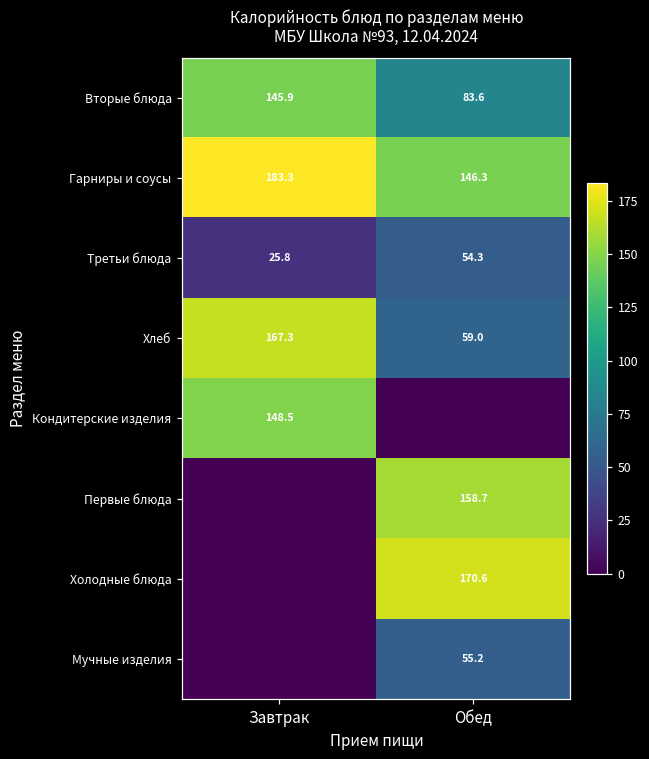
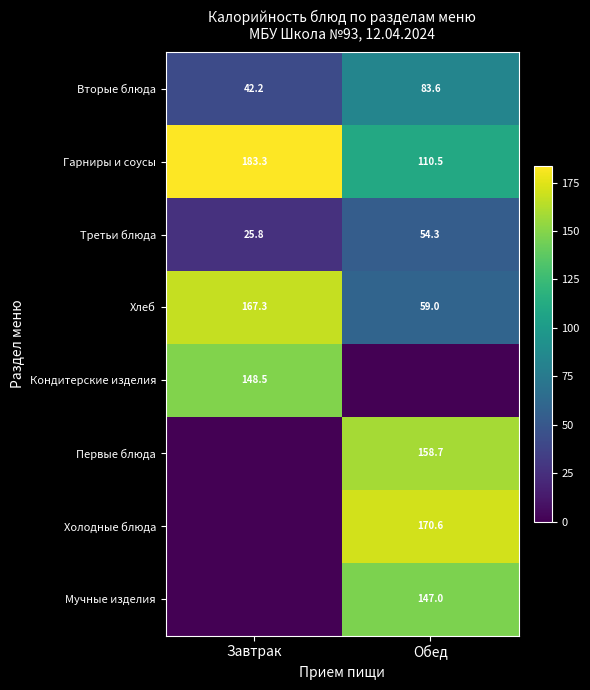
Вторые блюда, Завтрак: 145.9 -> 42.2
Гарниры и соусы, Обед: 146.3 -> 110.5
Мучные изделия, Обед: 55.2 -> 147.0
